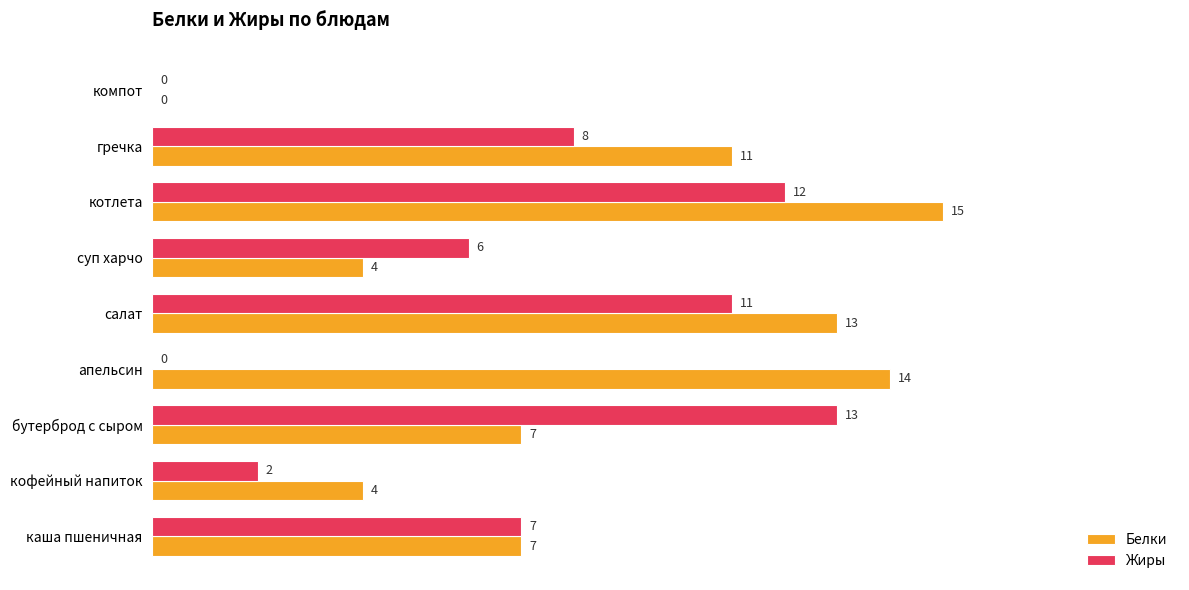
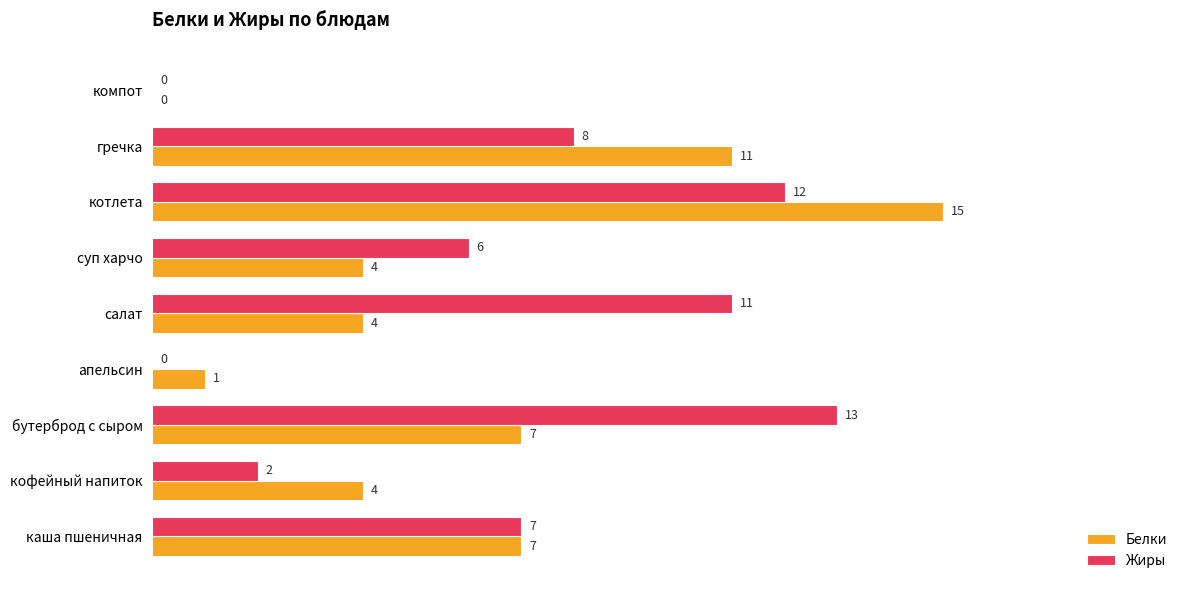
Белки, салат: 13 -> 4
Белки, апельсин: 14 -> 1
